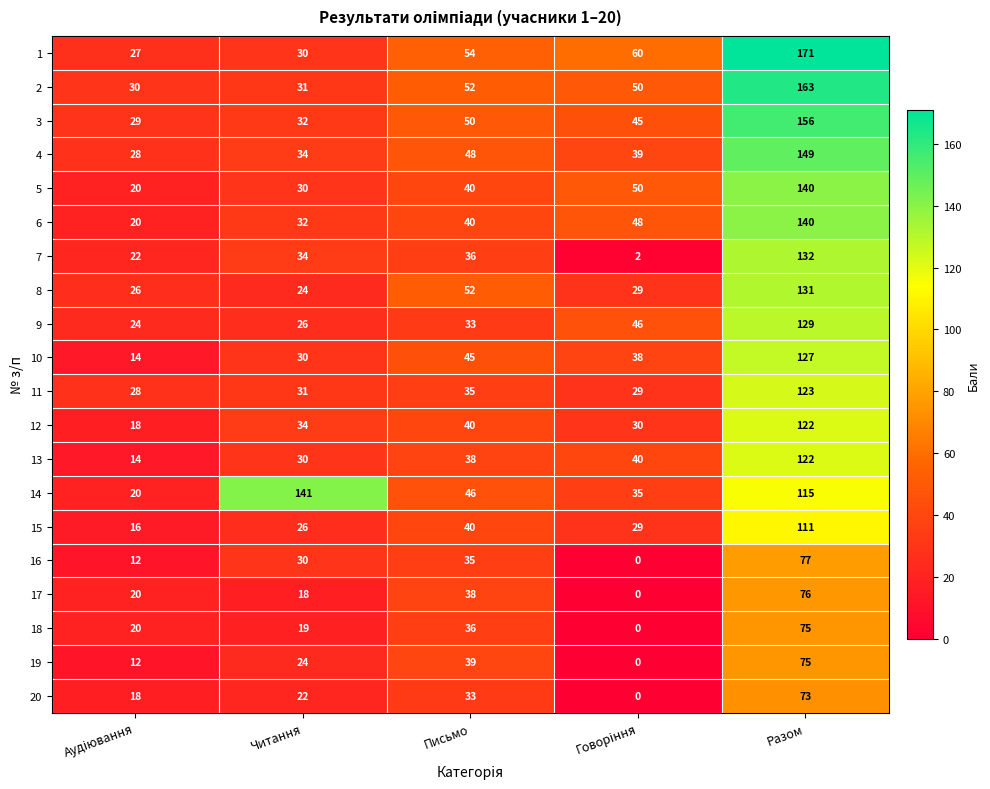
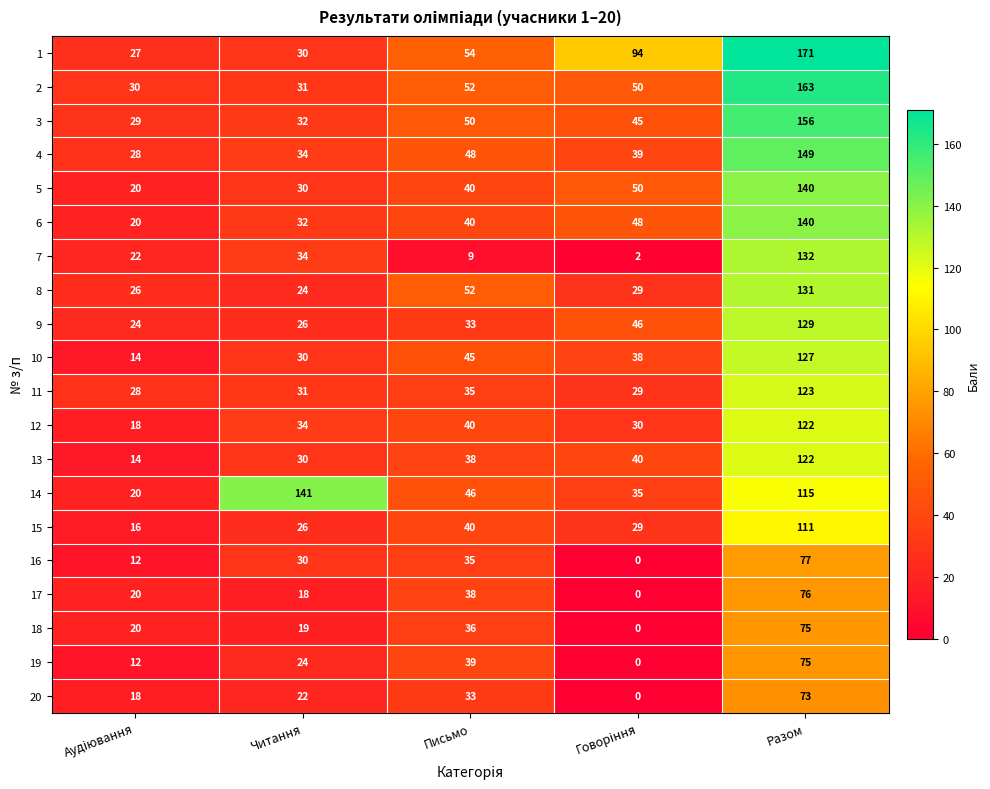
1, Говоріння: 60 -> 94
7, Письмо: 36 -> 9
